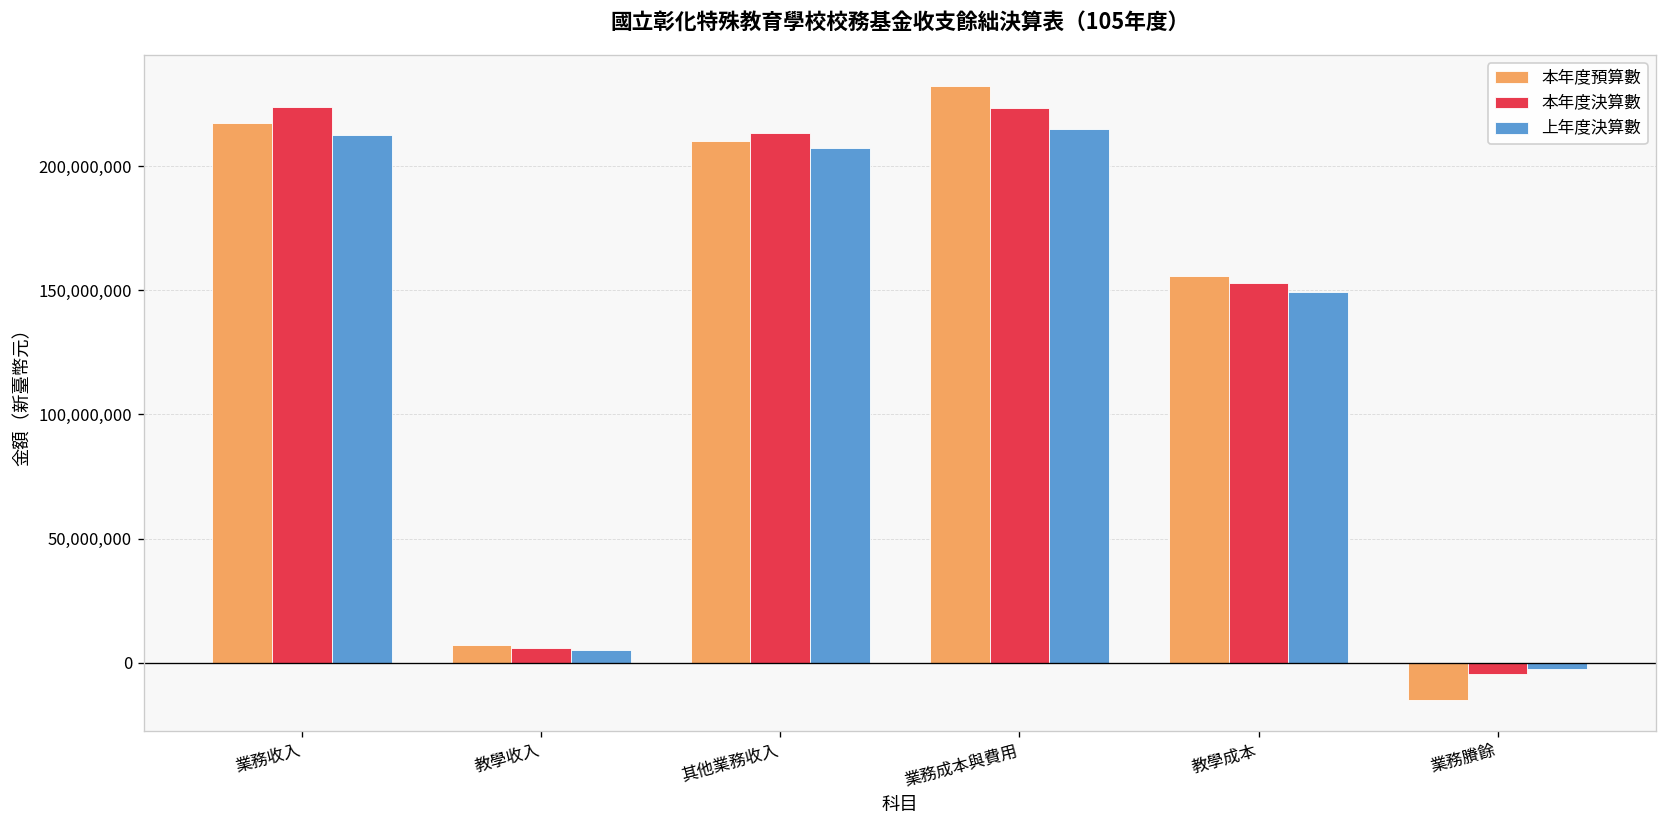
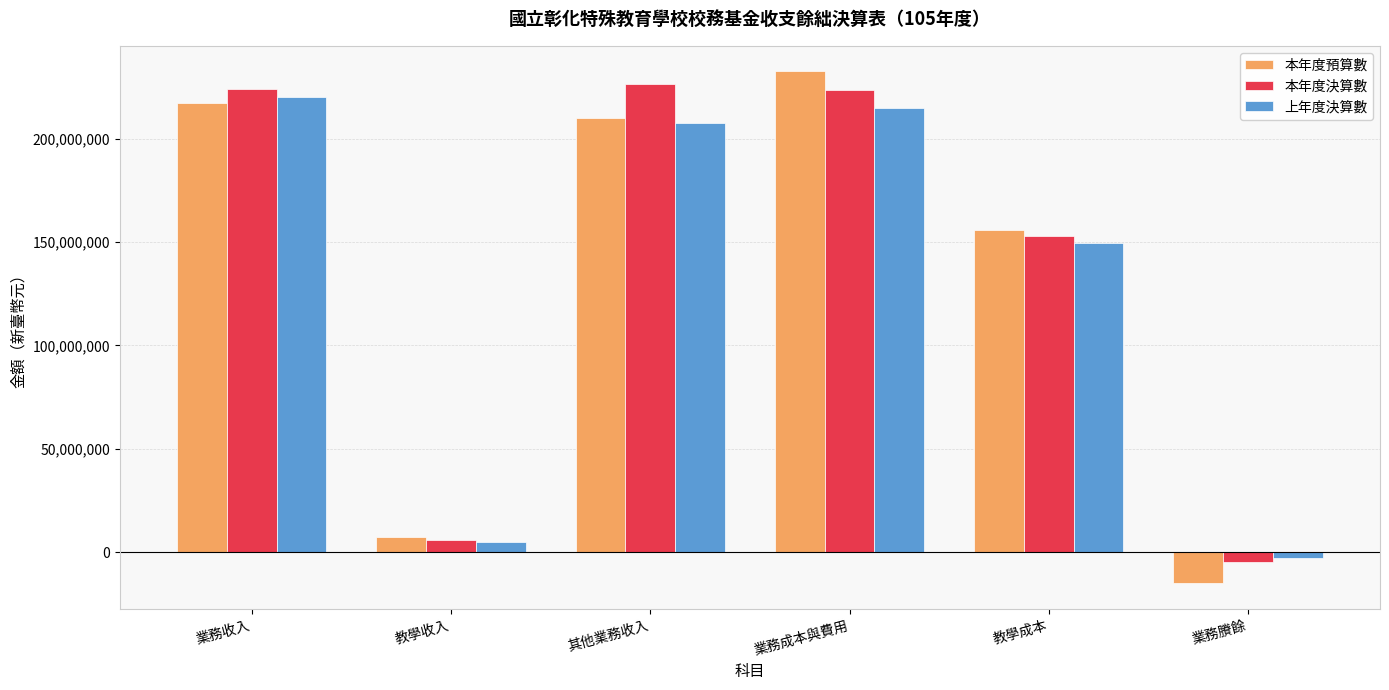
上年度決算數, 業務收入: 212,000,000 -> 220,000,000
本年度決算數, 其他業務收入: 214,000,000 -> 226,000,000
